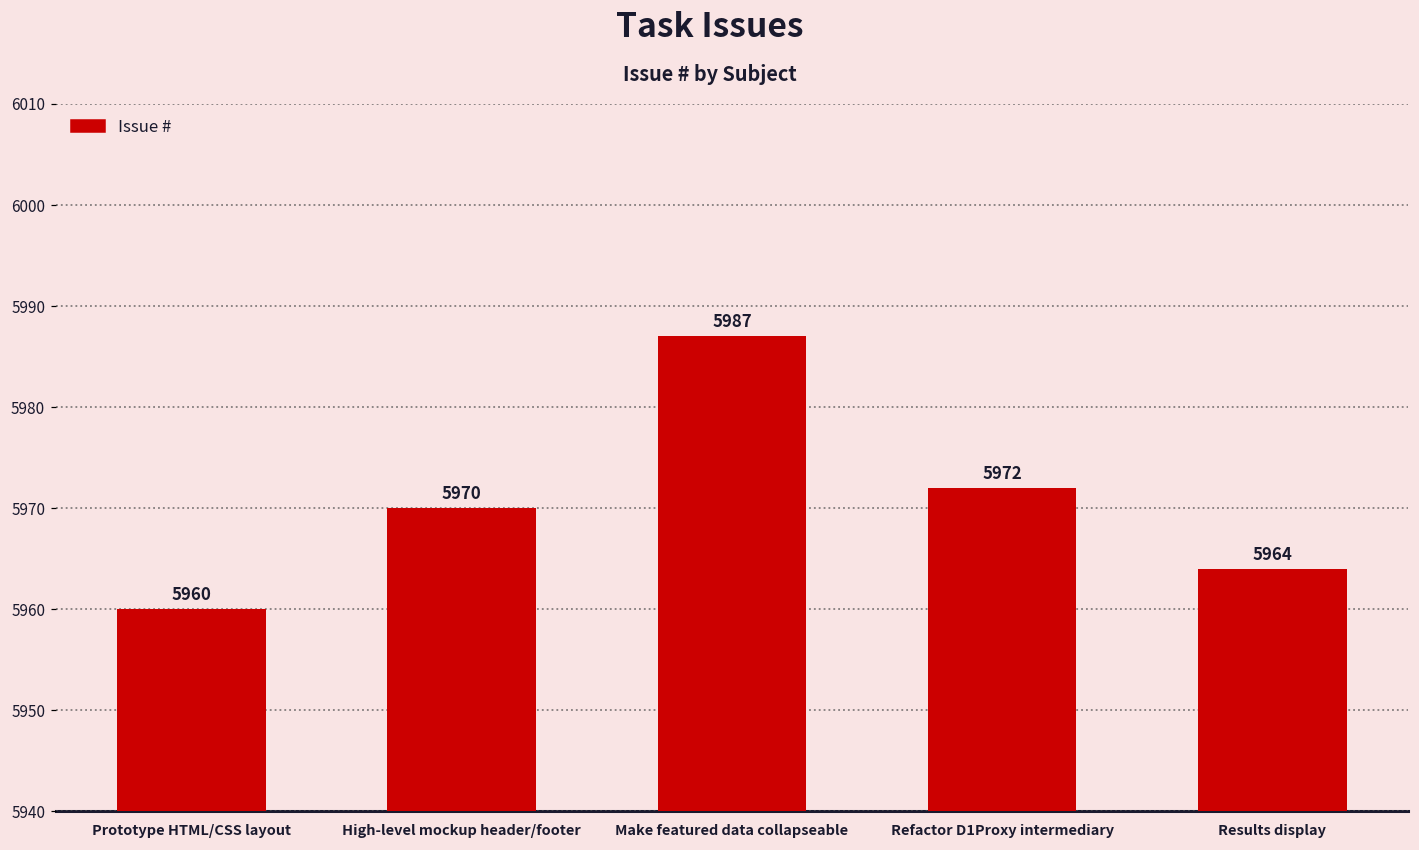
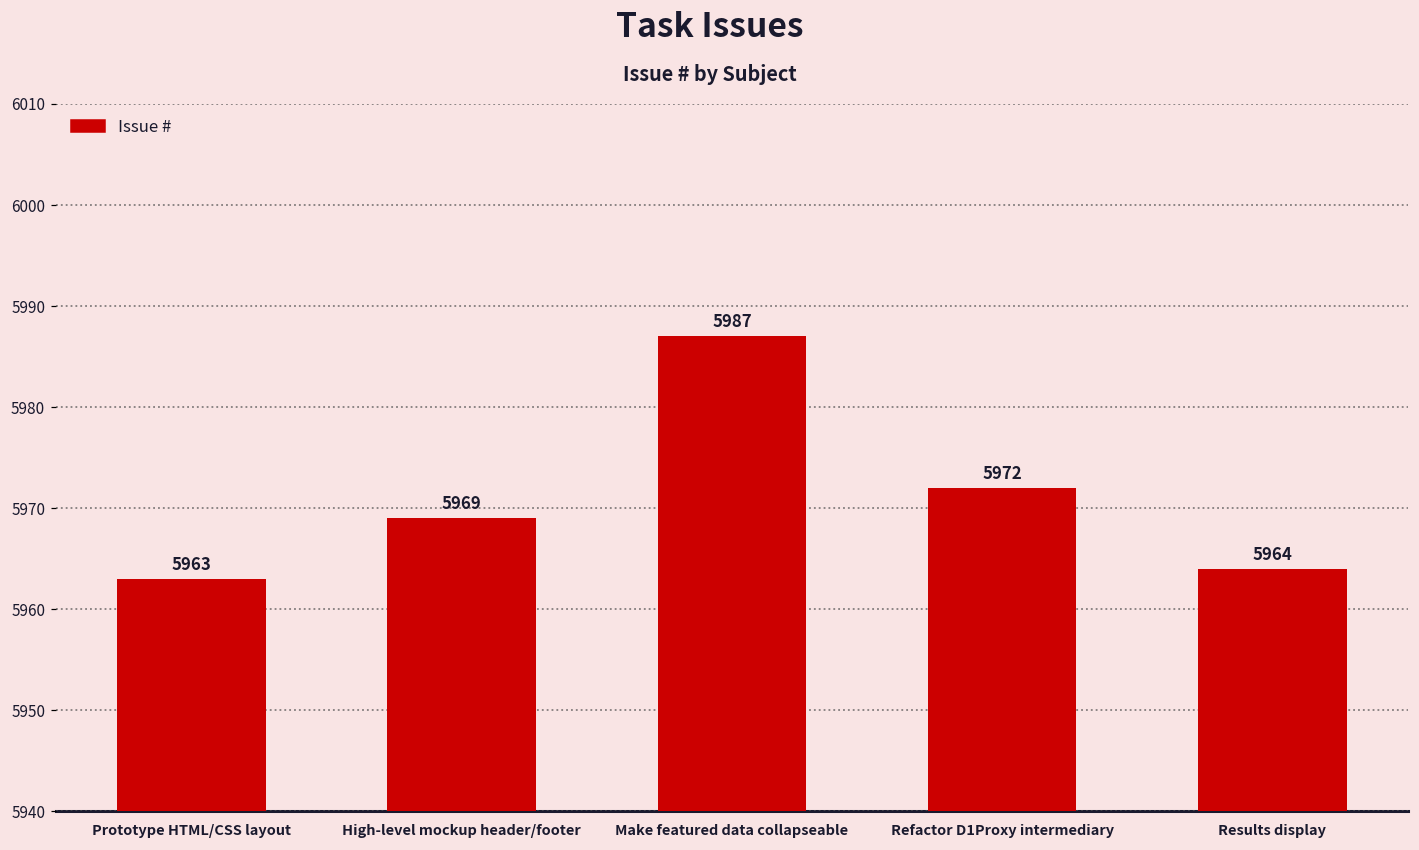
Prototype HTML/CSS layout: 5960 -> 5963
High-level mockup header/footer: 5970 -> 5969
